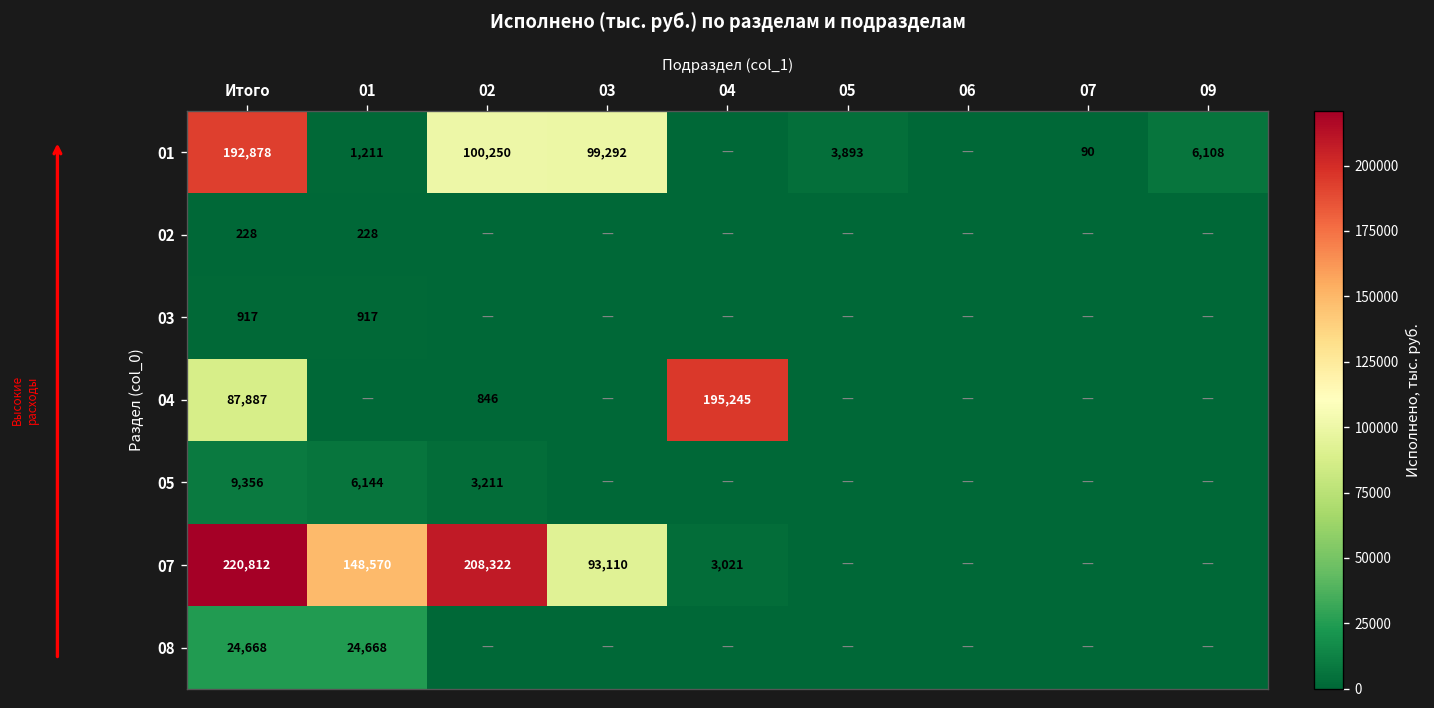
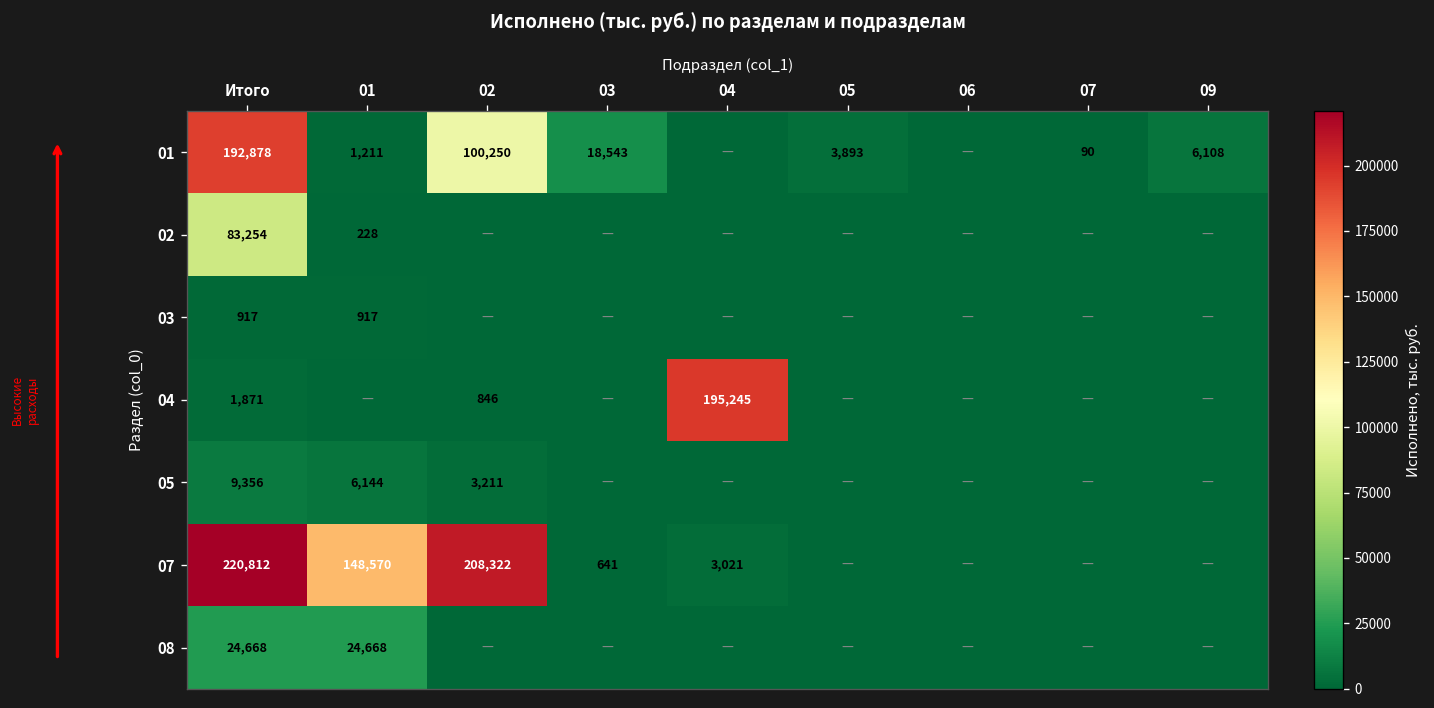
01, 03: 99,292 -> 18,543
02, Итого: 228 -> 83,254
04, Итого: 87,887 -> 1,871
07, 03: 93,110 -> 641
